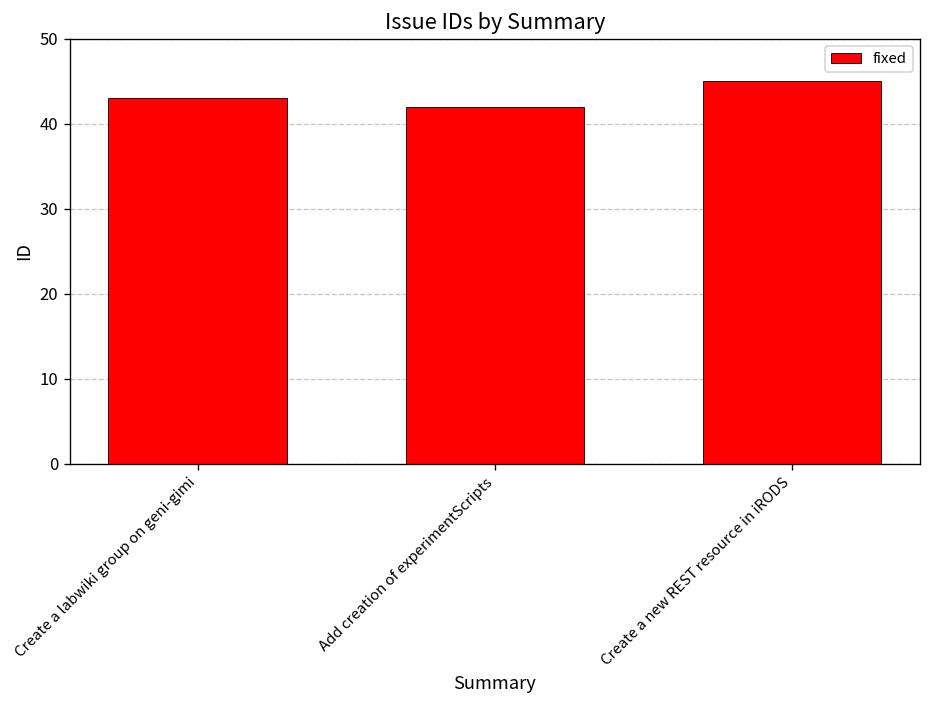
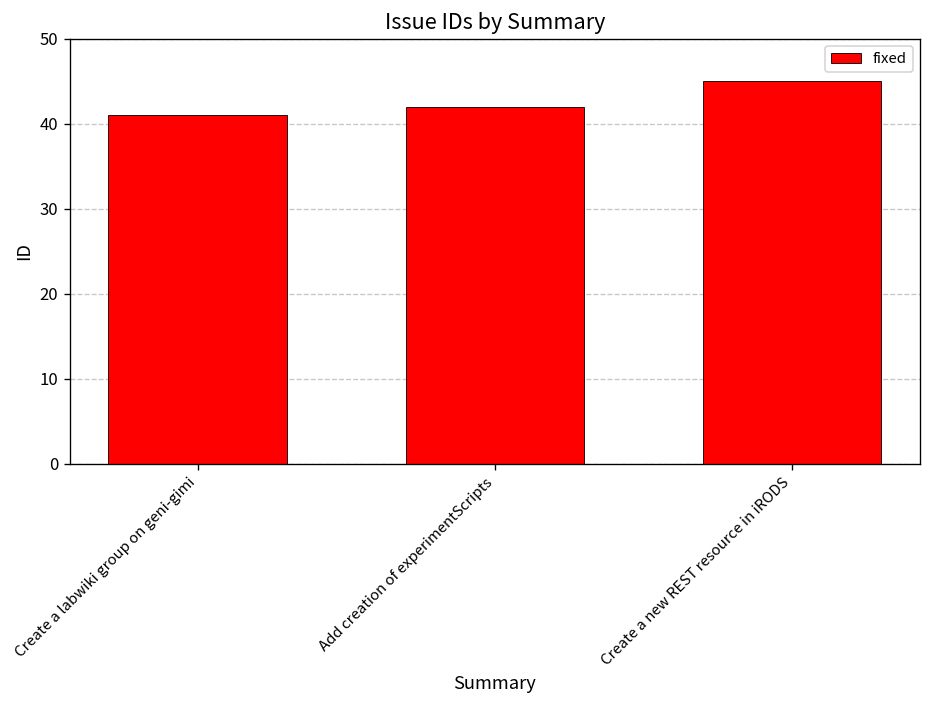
Create a labwiki group on geni-gimi: 43 -> 41
